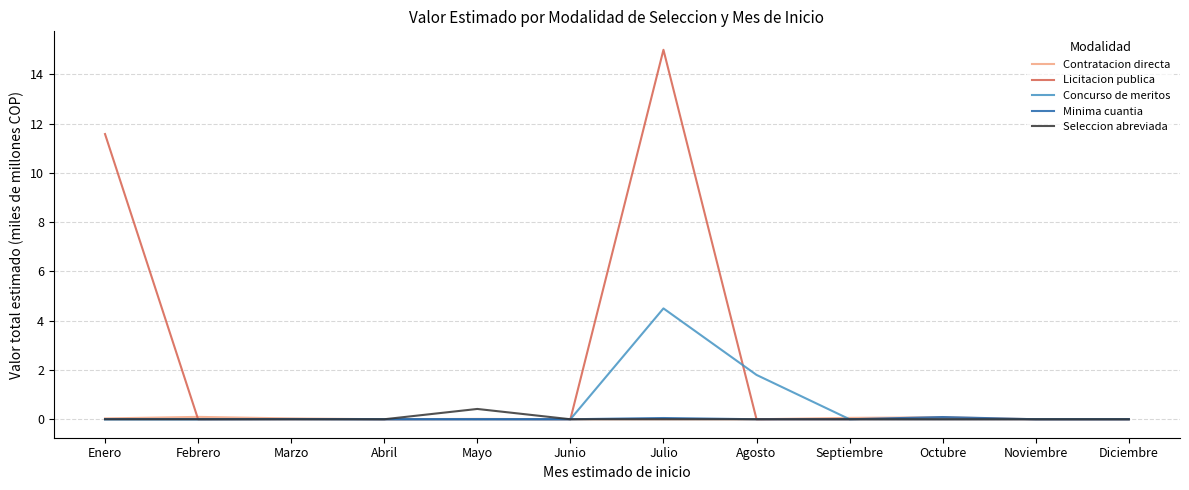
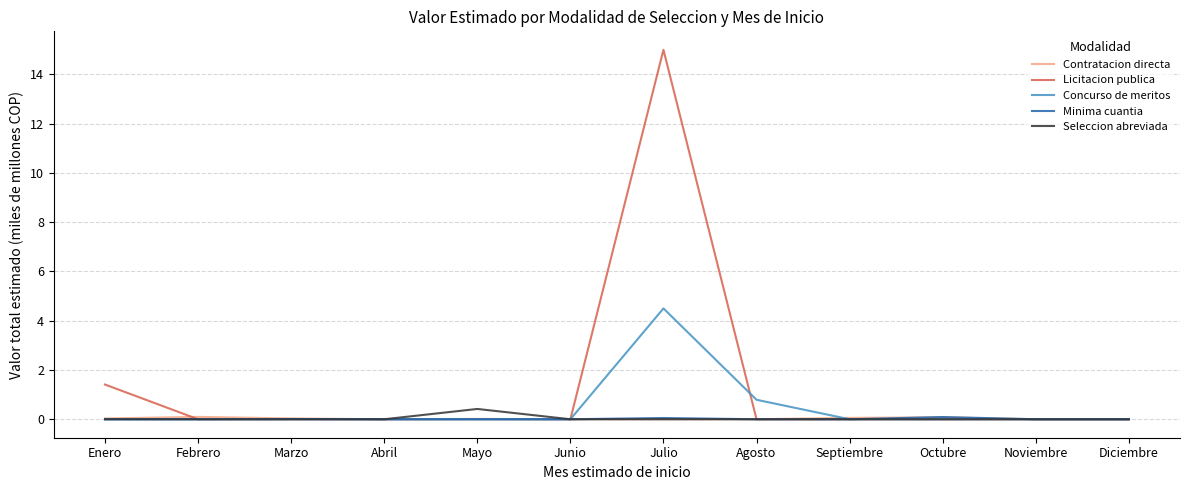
Licitacion publica, Enero: 11.6 -> 1.4
Concurso de meritos, Agosto: 1.8 -> 0.8
